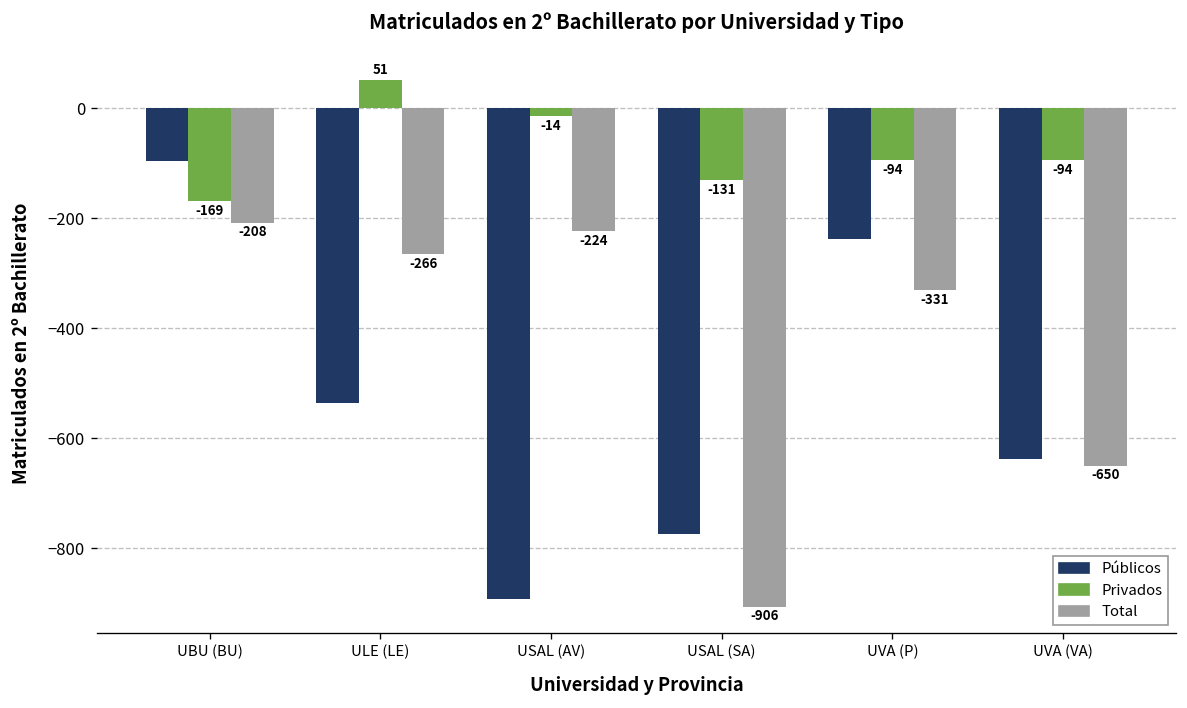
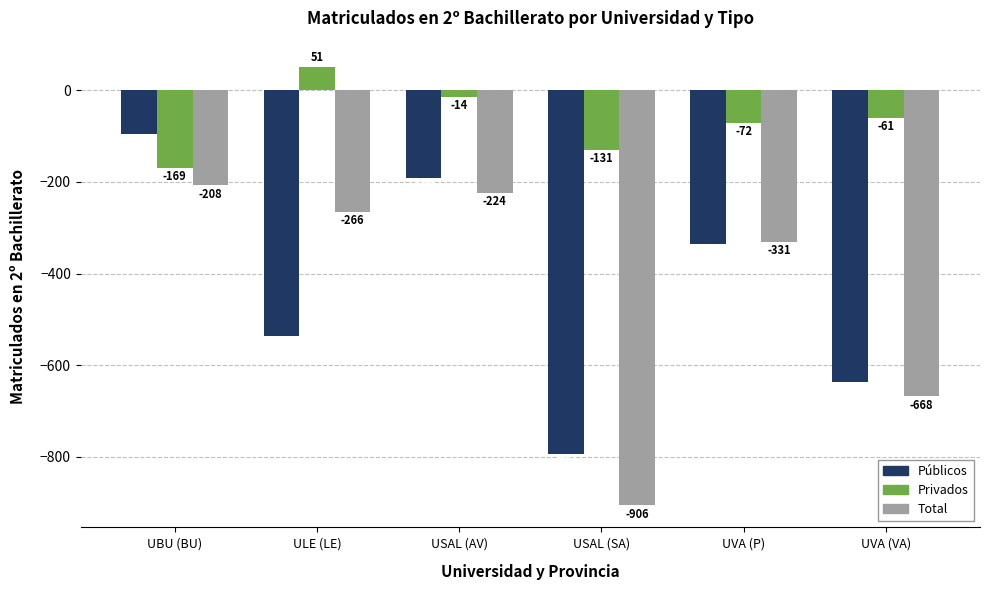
Públicos, USAL (AV): -890 -> -190
Públicos, USAL (SA): -780 -> -790
Públicos, UVA (P): -240 -> -340
Privados, UVA (P): -94 -> -72
Privados, UVA (VA): -94 -> -61
Total, UVA (VA): -650 -> -668
